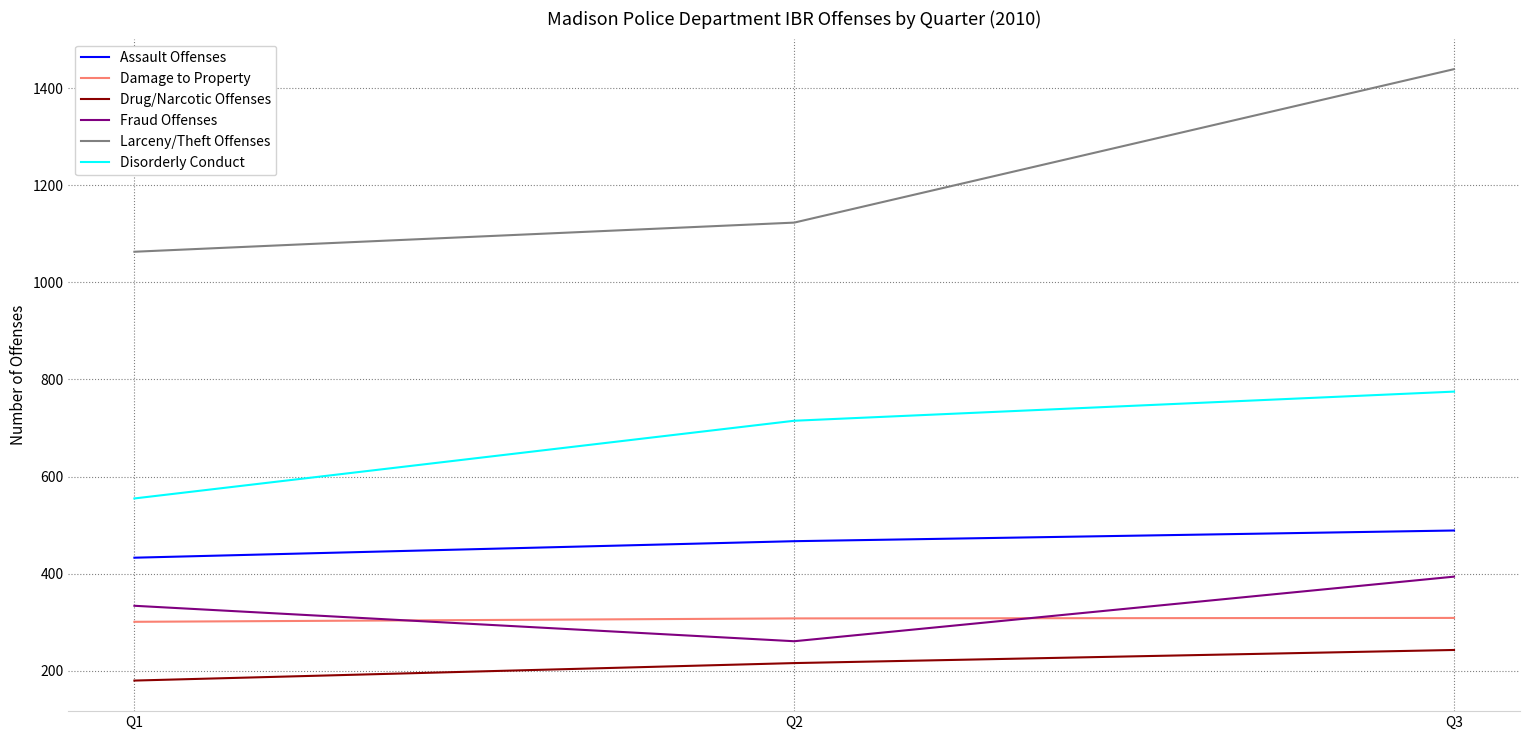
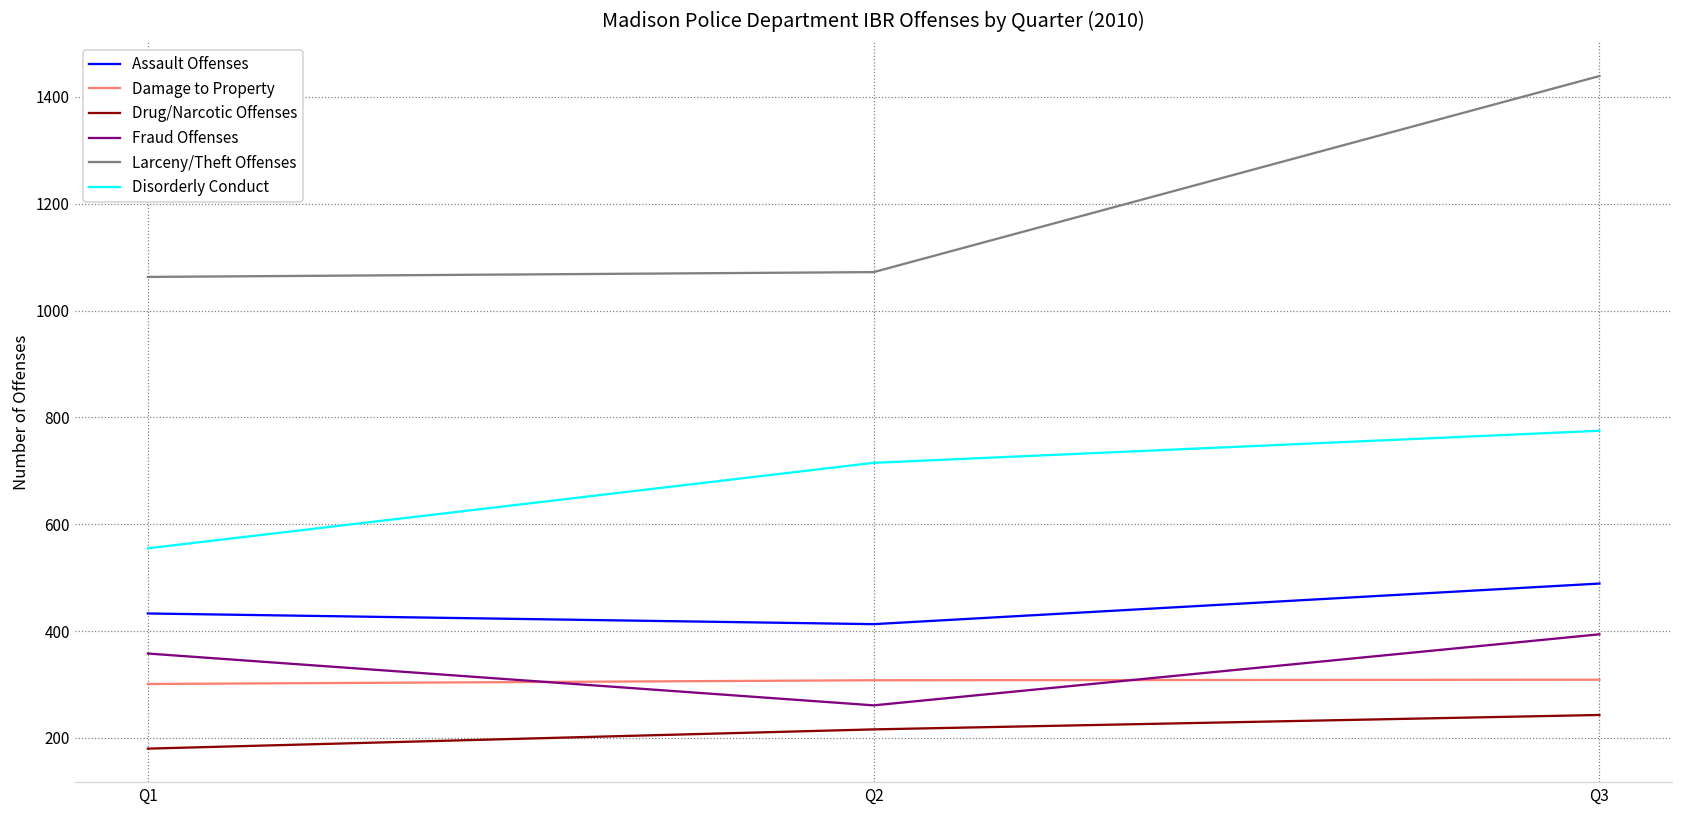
Fraud Offenses, Q1: 330 -> 360
Assault Offenses, Q2: 470 -> 410
Larceny/Theft Offenses, Q2: 1120 -> 1070
